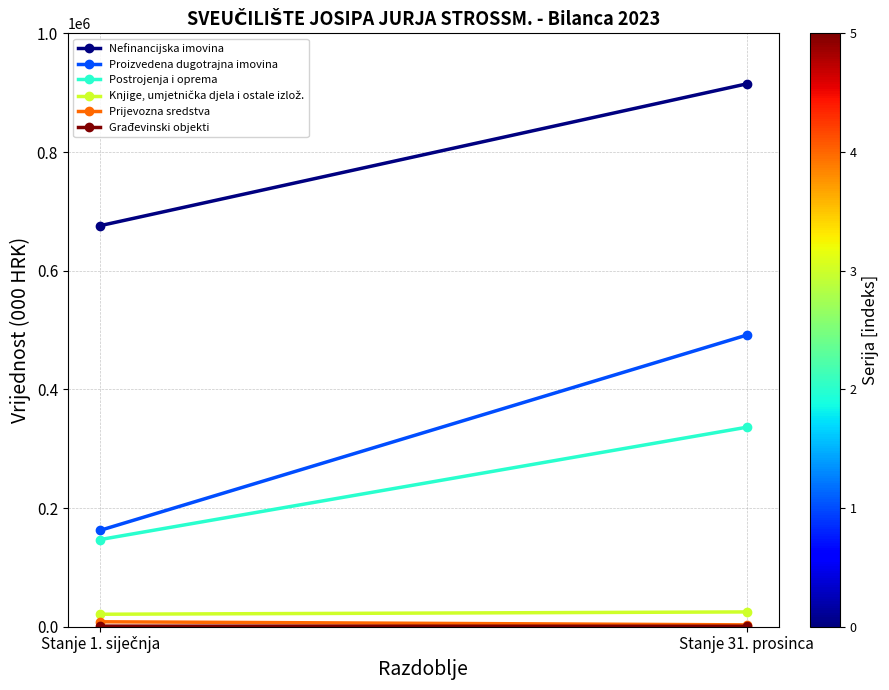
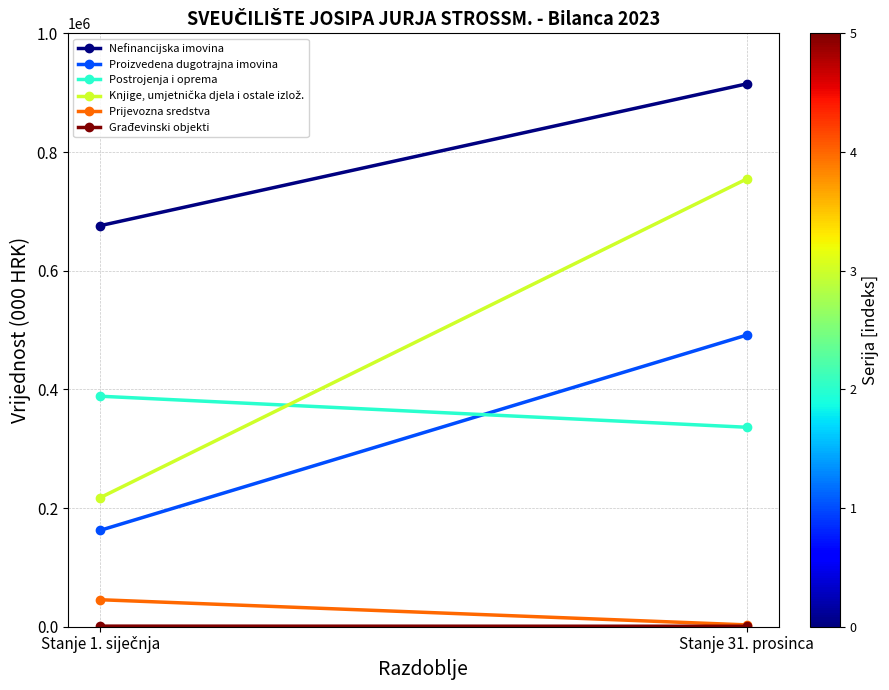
Postrojenja i oprema, Stanje 1. siječnja: 150000 -> 390000
Knjige, umjetnička djela i ostale izlož., Stanje 1. siječnja: 20000 -> 220000
Prijevozna sredstva, Stanje 1. siječnja: 10000 -> 50000
Knjige, umjetnička djela i ostale izlož., Stanje 31. prosinca: 20000 -> 750000
